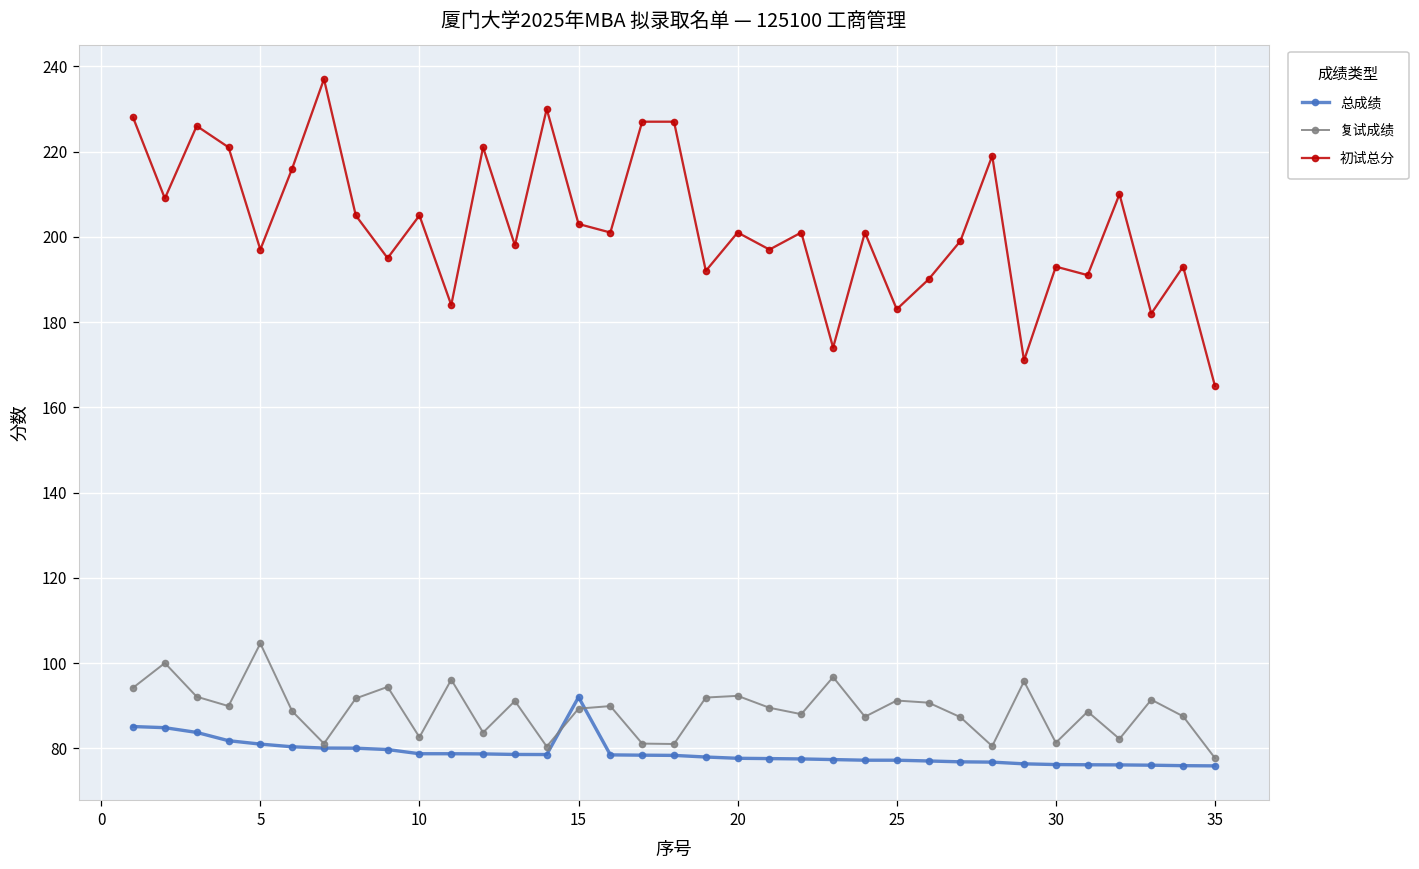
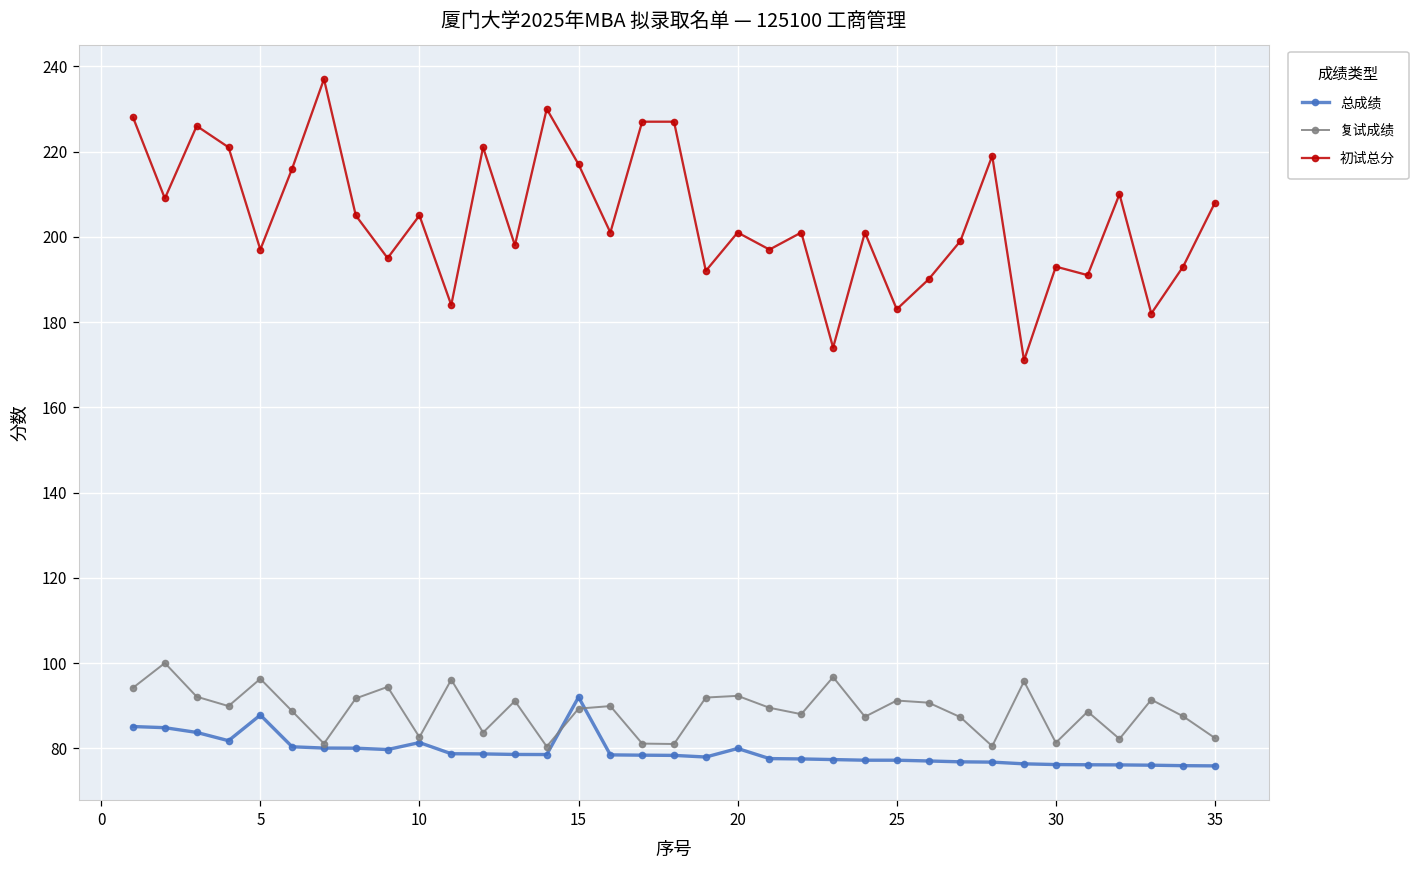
总成绩, 5: 81 -> 88
复试成绩, 5: 105 -> 96
总成绩, 10: 79 -> 81
初试总分, 15: 203 -> 217
总成绩, 20: 78 -> 80
复试成绩, 35: 78 -> 82
初试总分, 35: 165 -> 208
